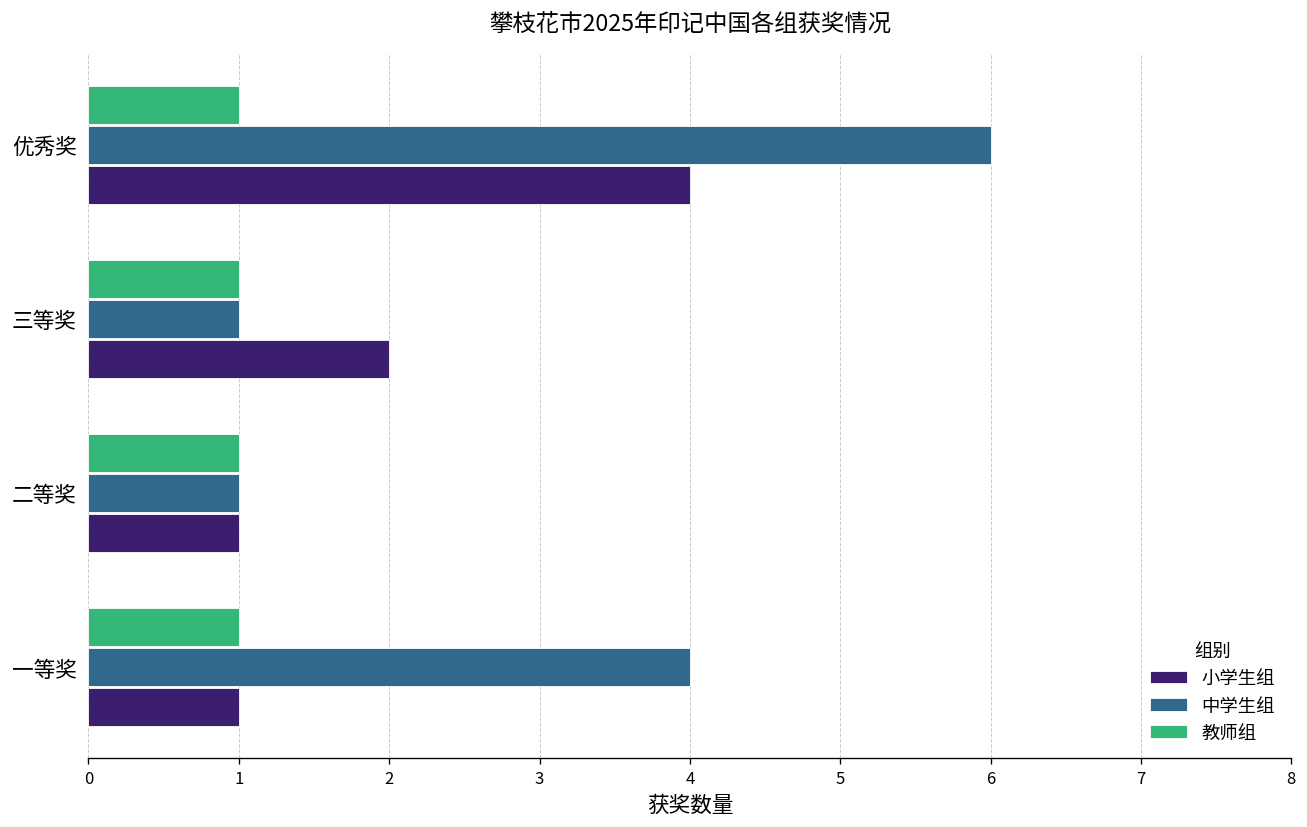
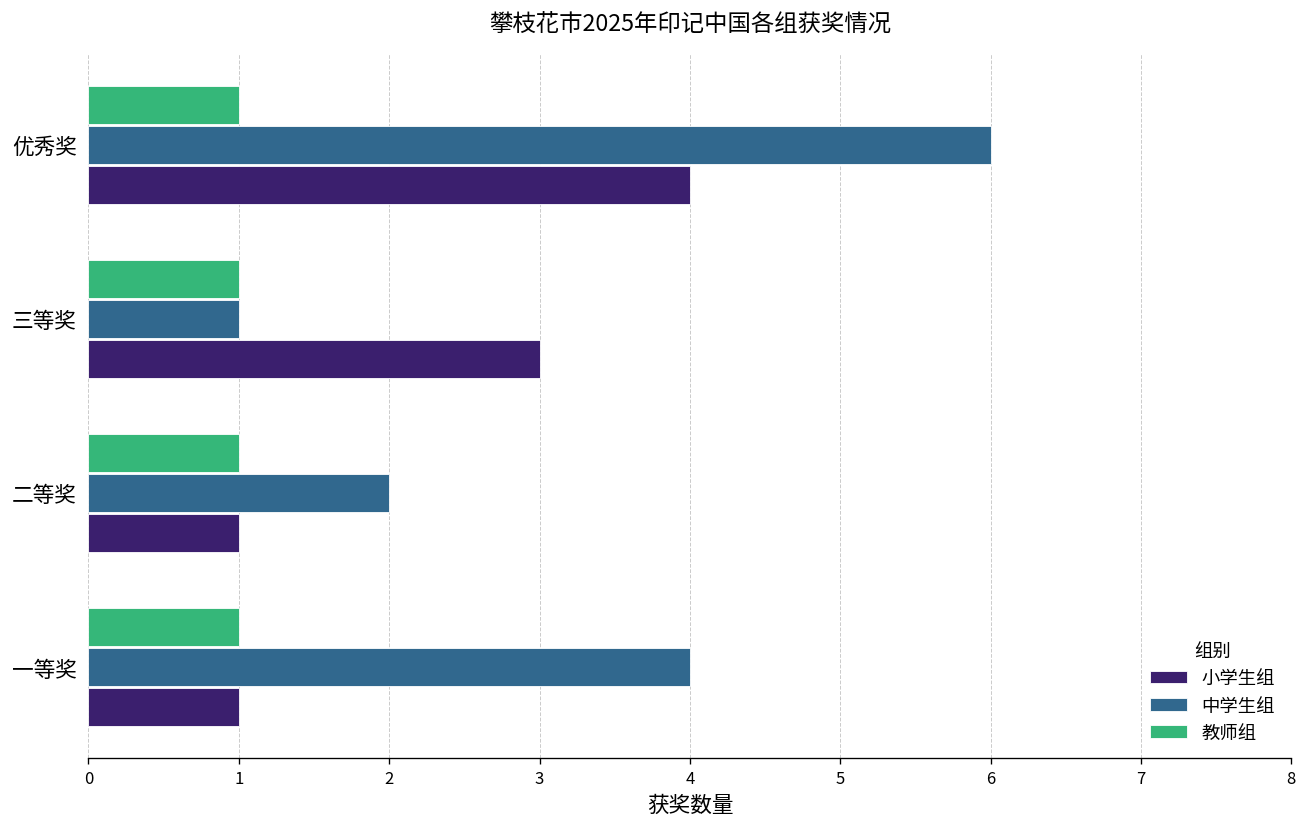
小学生组, 三等奖: 2 -> 3
中学生组, 二等奖: 1 -> 2
